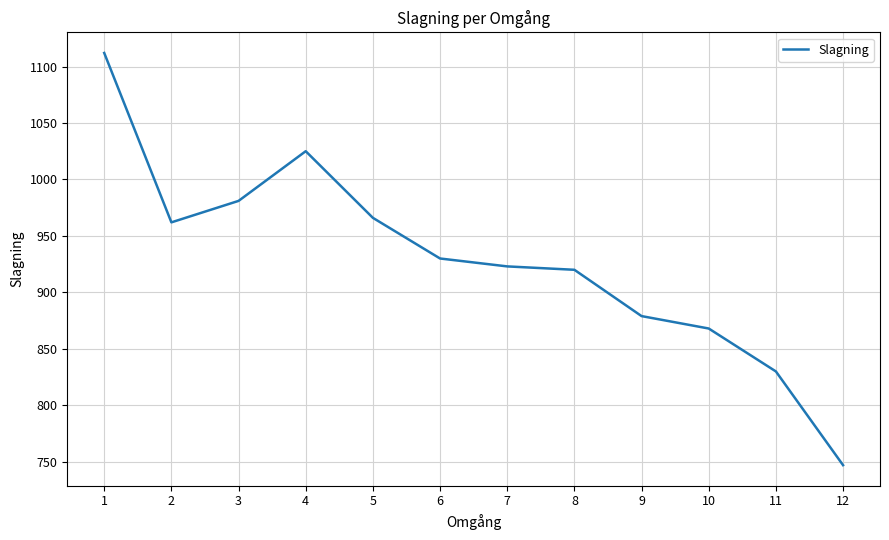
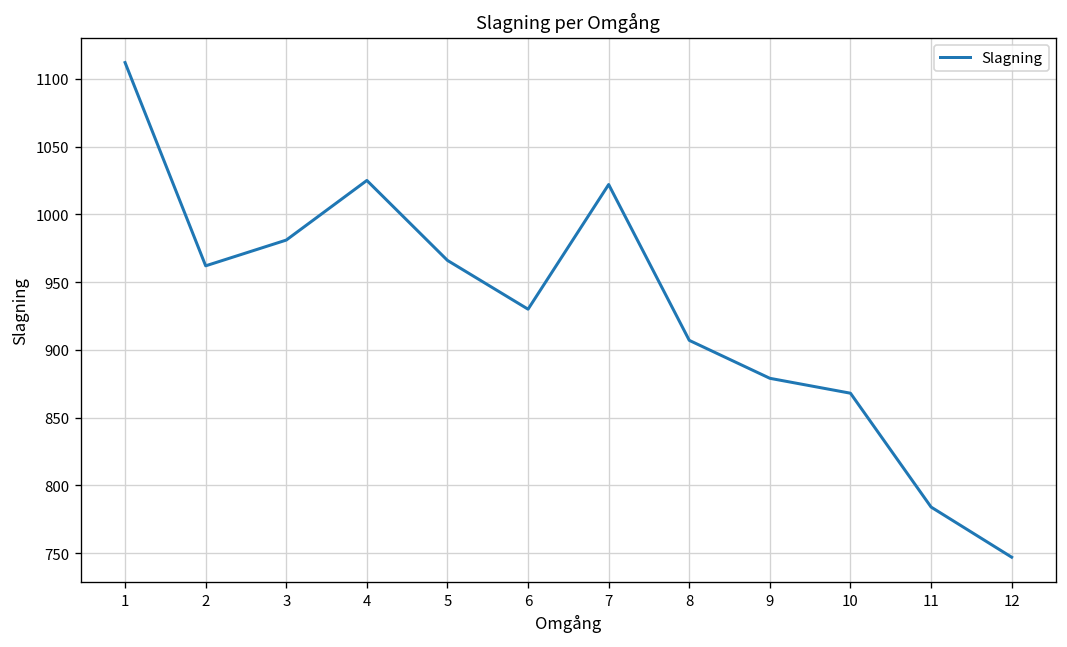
7: 923 -> 1022
8: 920 -> 907
11: 830 -> 784
